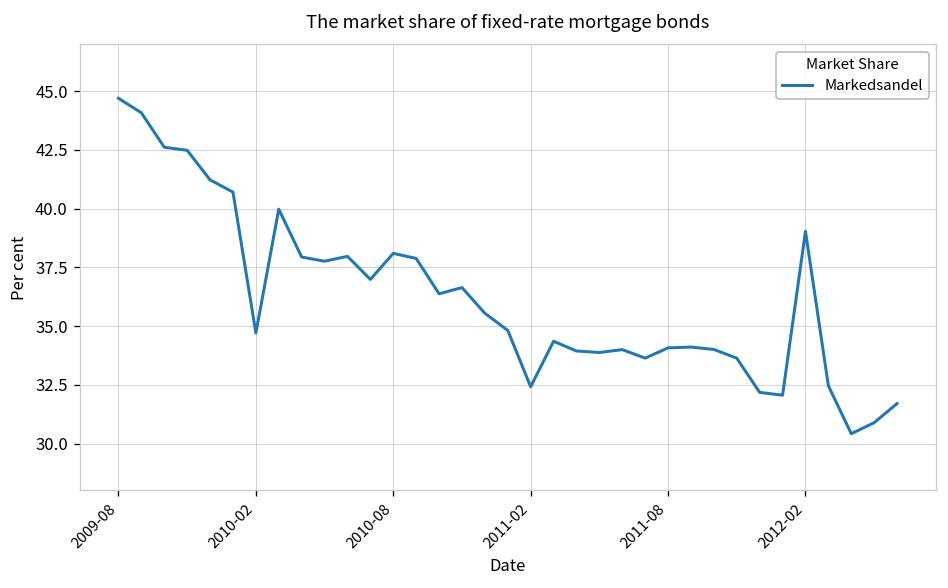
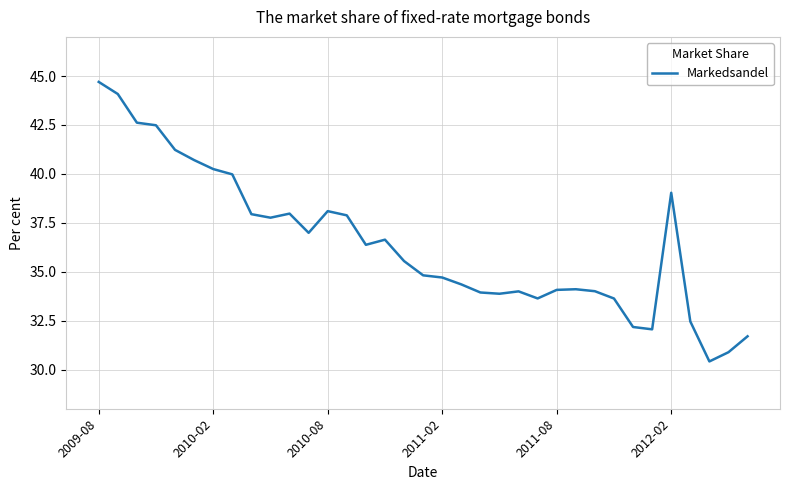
2010-02: 34.7 -> 40.2
2011-02: 32.4 -> 34.7
